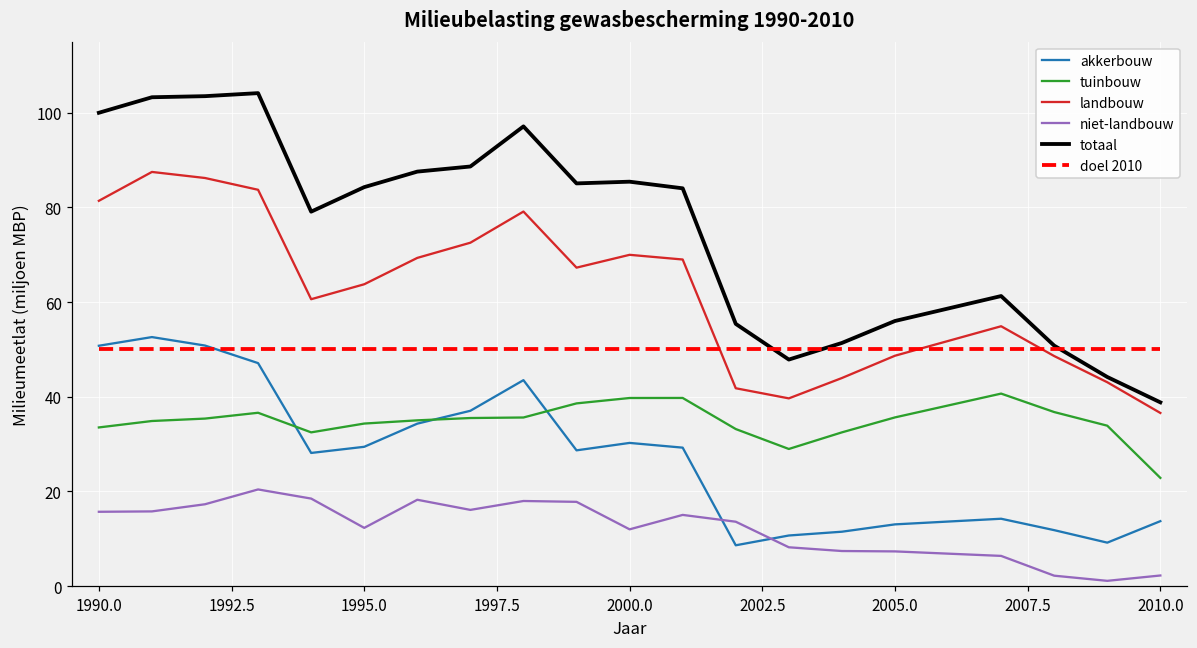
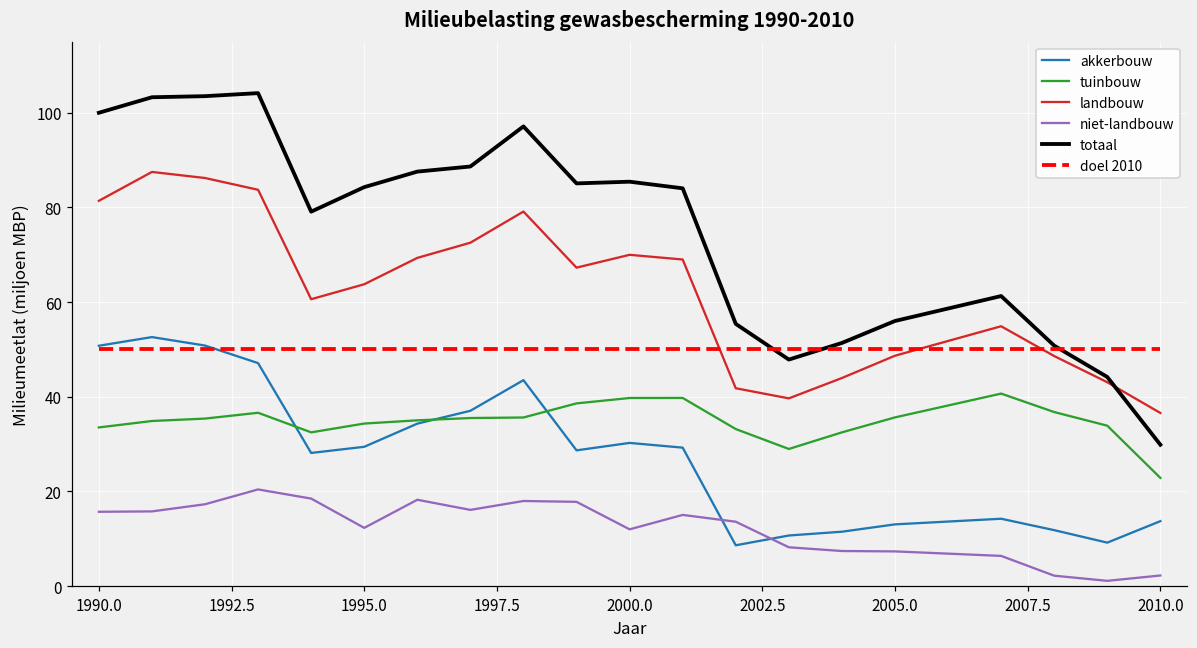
totaal, 2010.0: 39 -> 30
